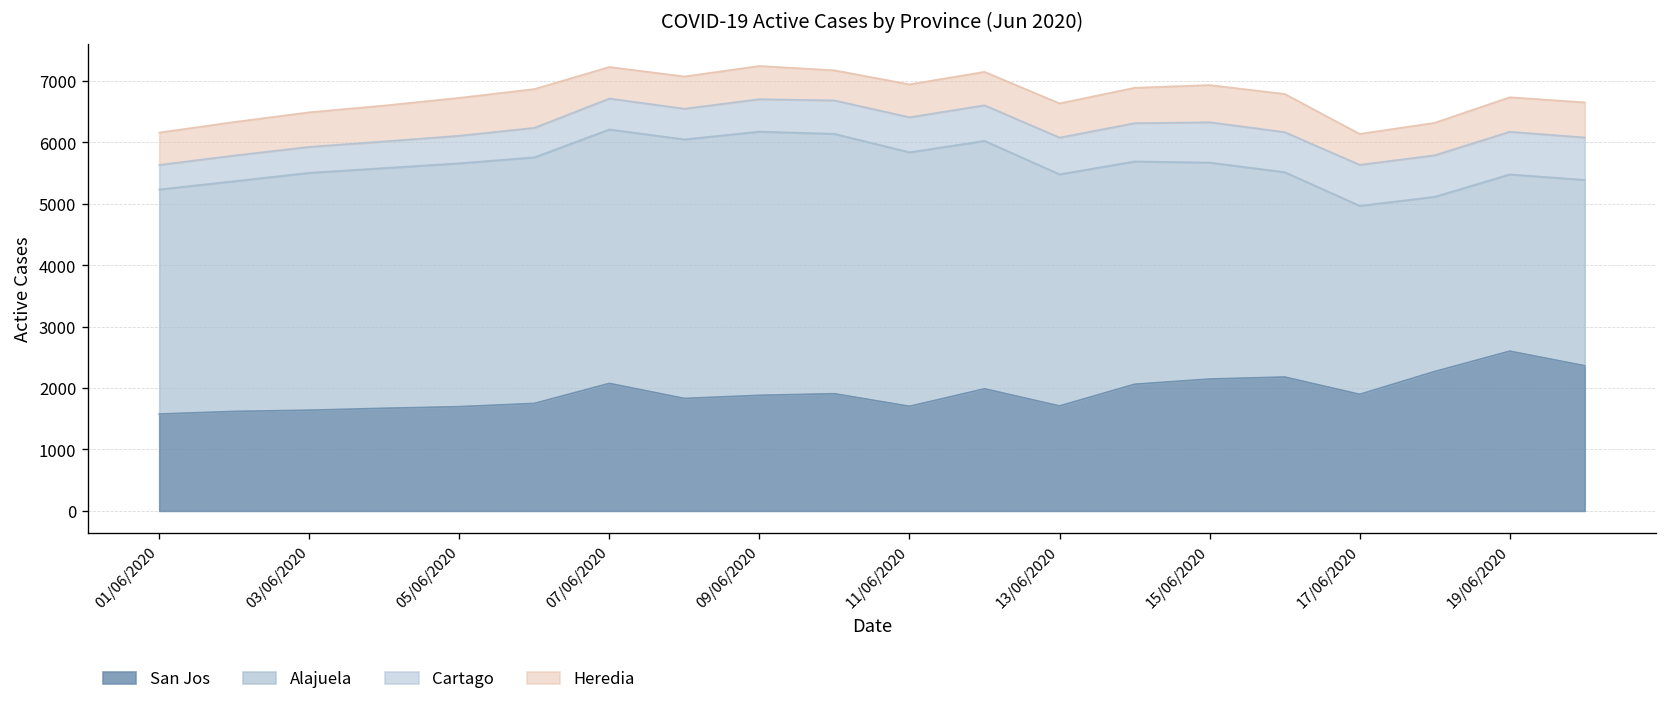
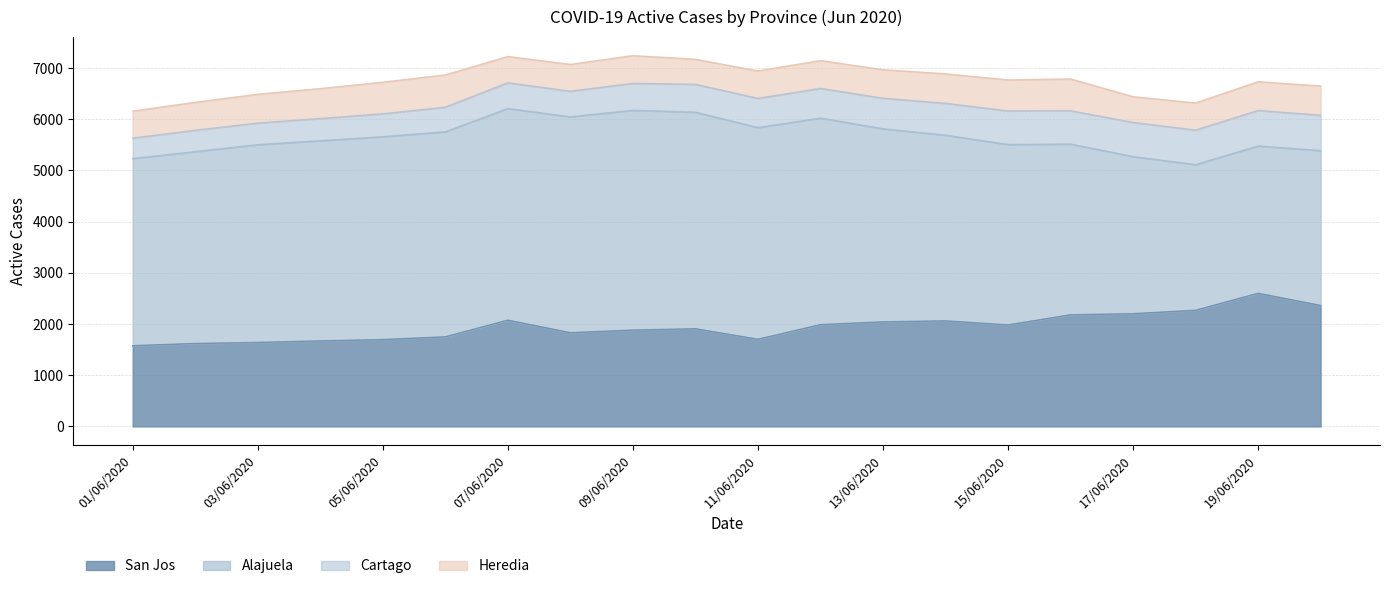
San Jos, 13/06/2020: 1700 -> 2000
San Jos, 15/06/2020: 2100 -> 2000
San Jos, 17/06/2020: 1900 -> 2200
